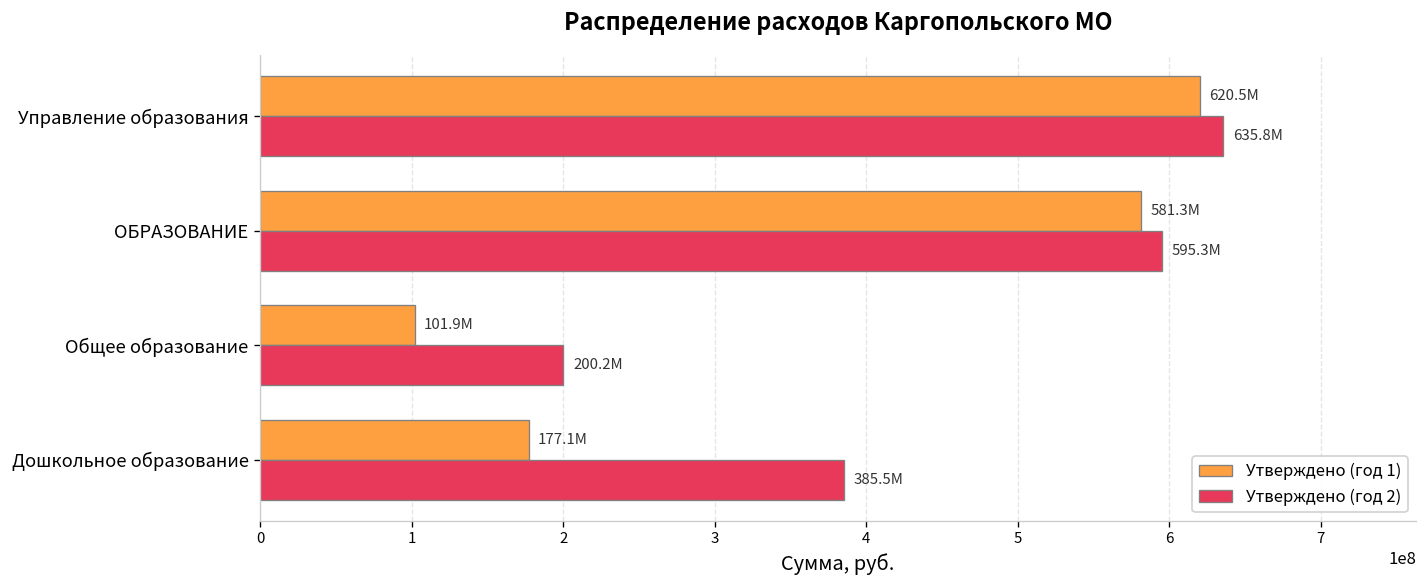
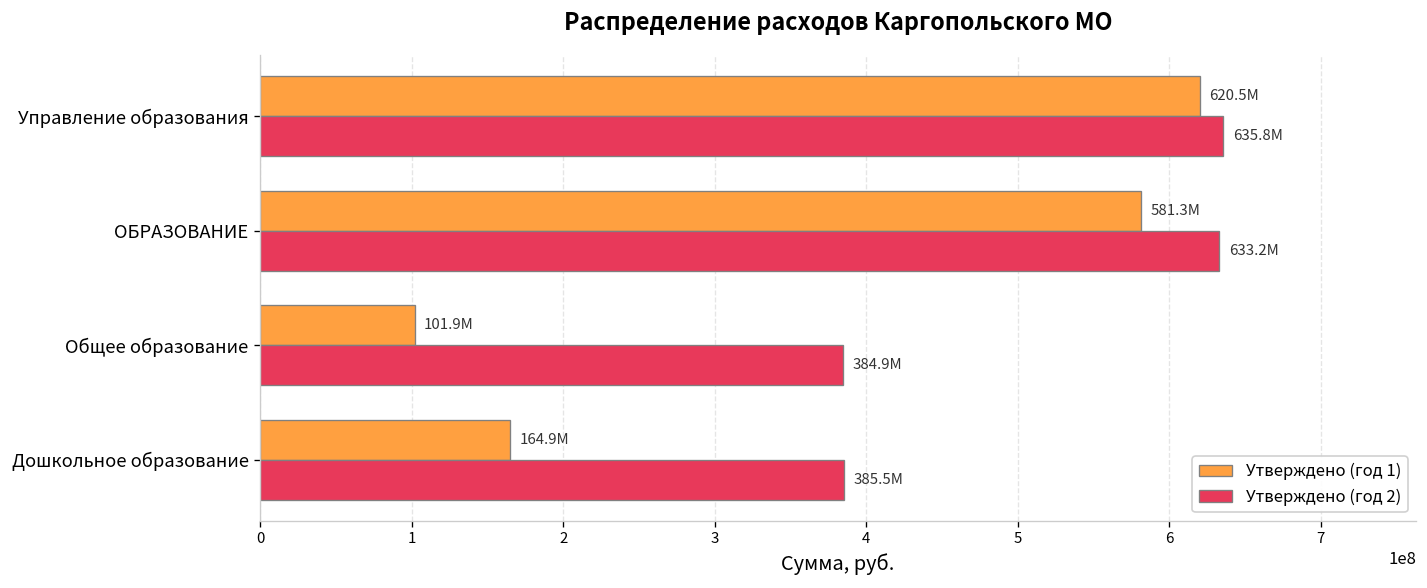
Утверждено (год 2), ОБРАЗОВАНИЕ: 595.3M -> 633.2M
Утверждено (год 2), Общее образование: 200.2M -> 384.9M
Утверждено (год 1), Дошкольное образование: 177.1M -> 164.9M
